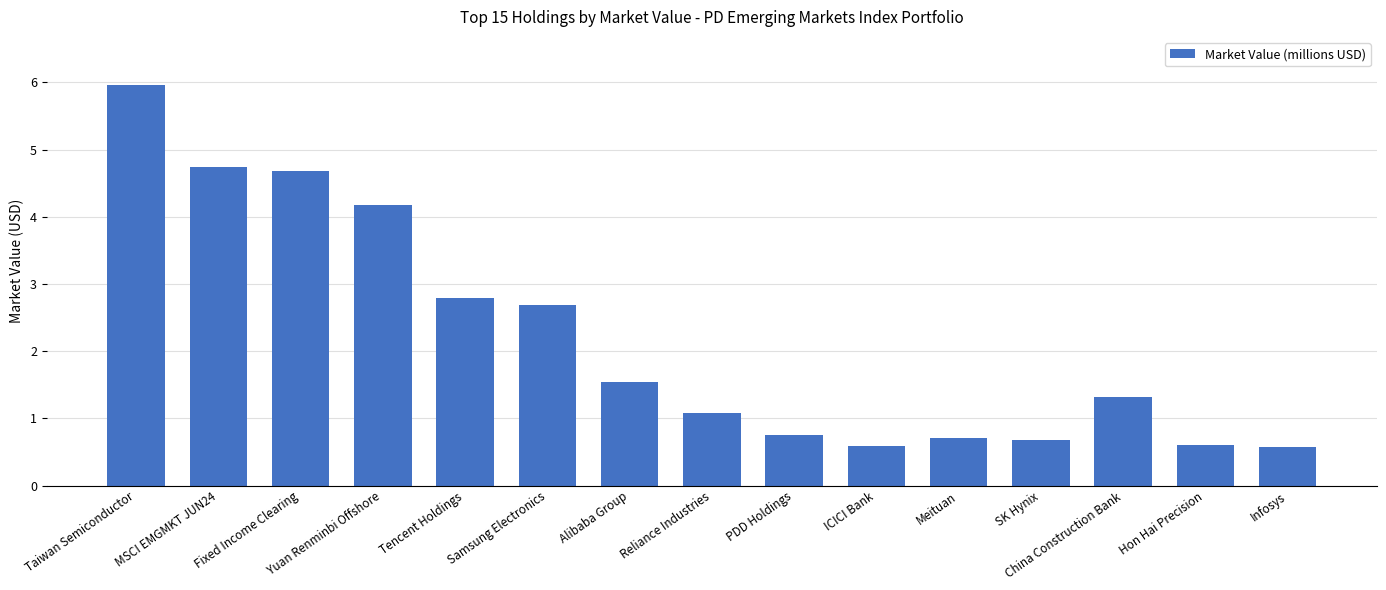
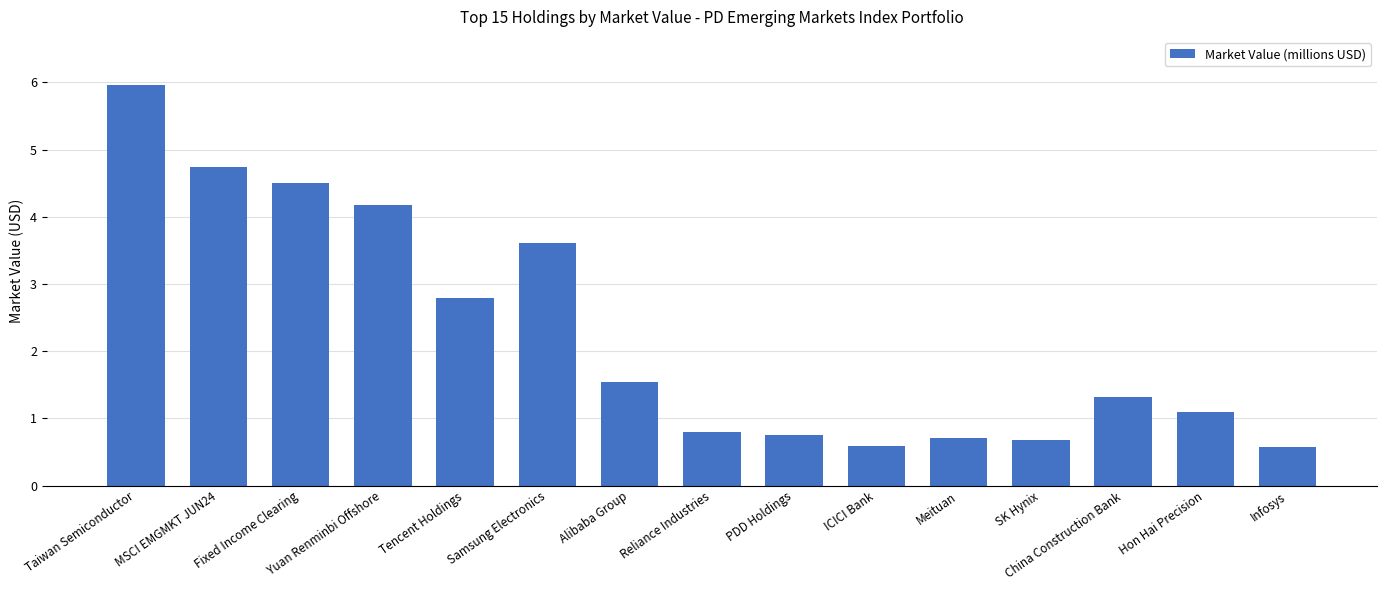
Fixed Income Clearing: 4.7 -> 4.5
Samsung Electronics: 2.7 -> 3.6
Reliance Industries: 1.1 -> 0.8
Hon Hai Precision: 0.6 -> 1.1
